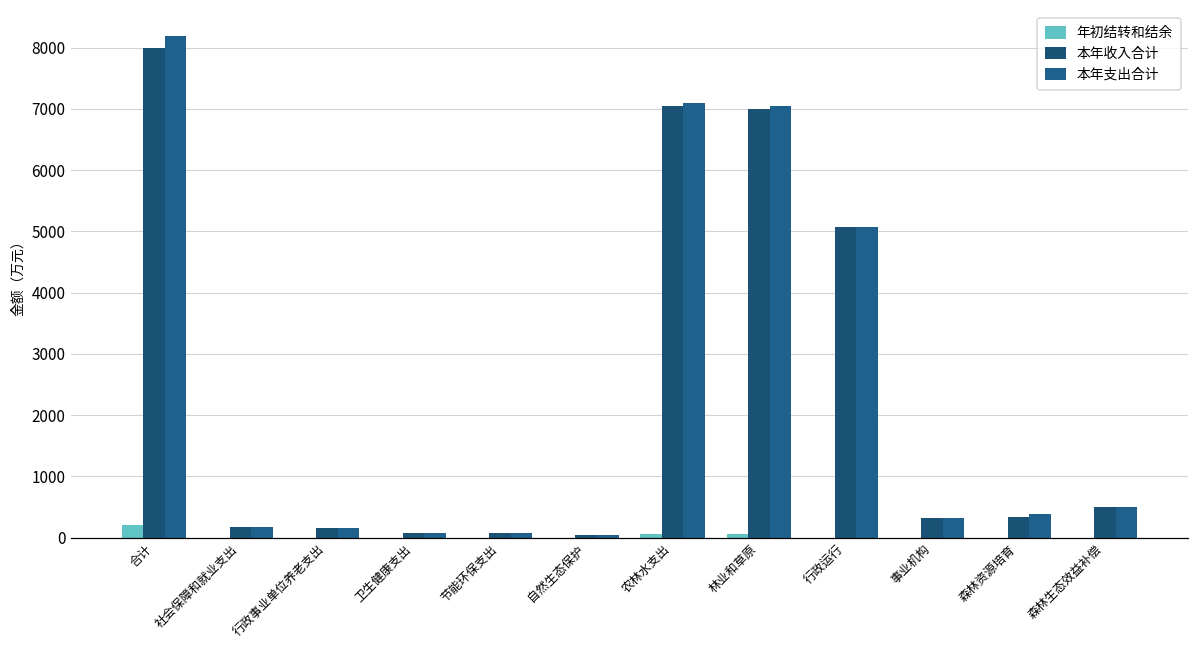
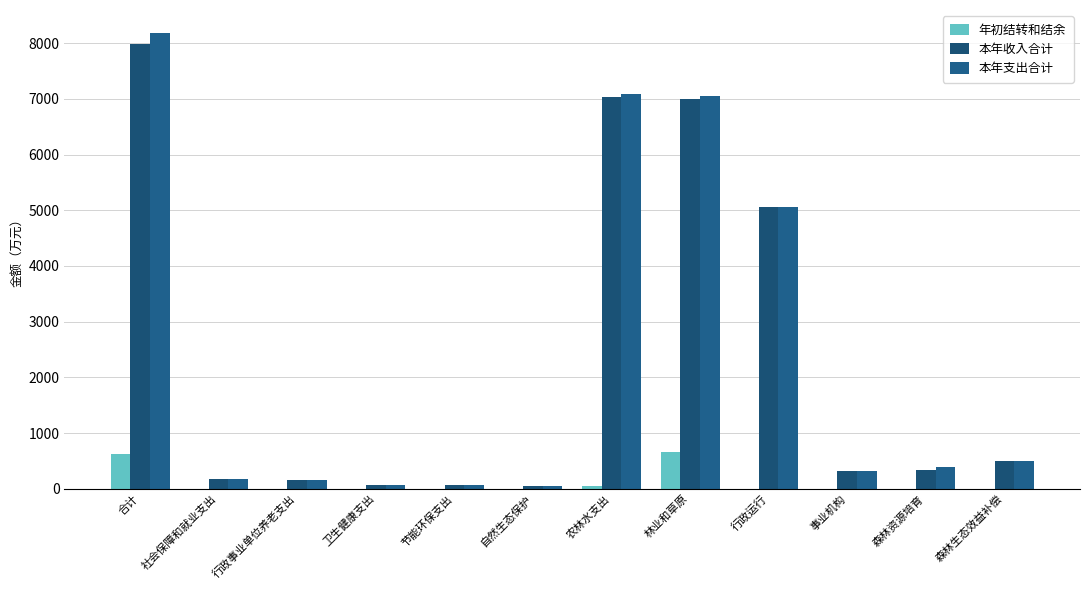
年初结转和结余, 合计: 200 -> 600
年初结转和结余, 林业和草原: 100 -> 700
